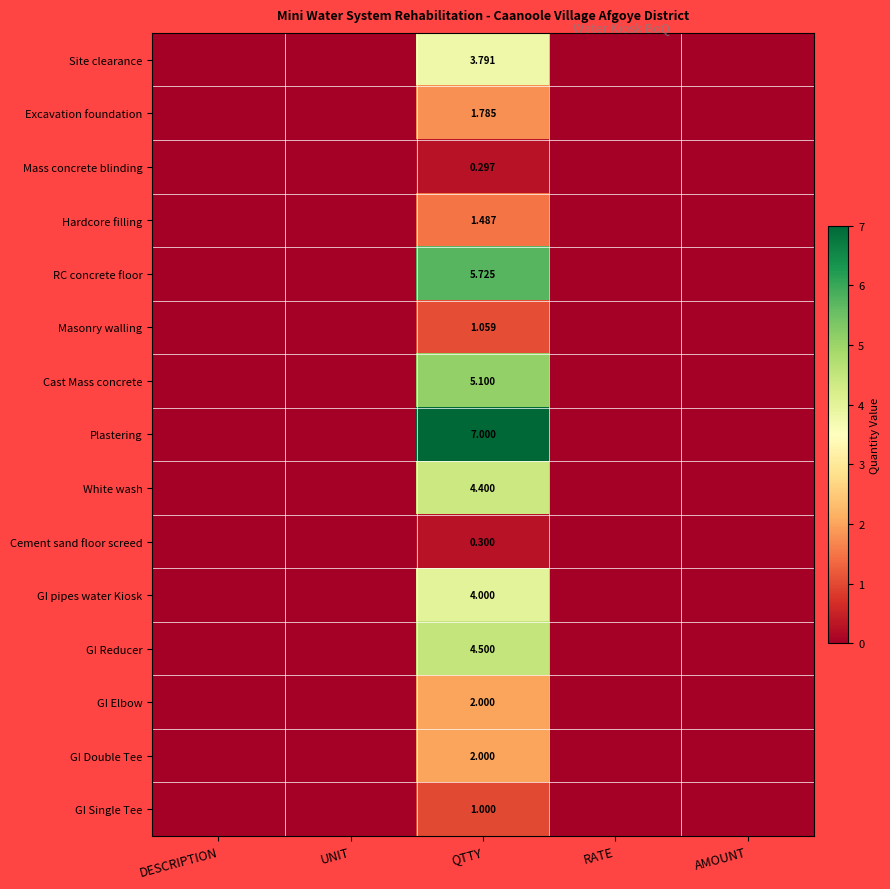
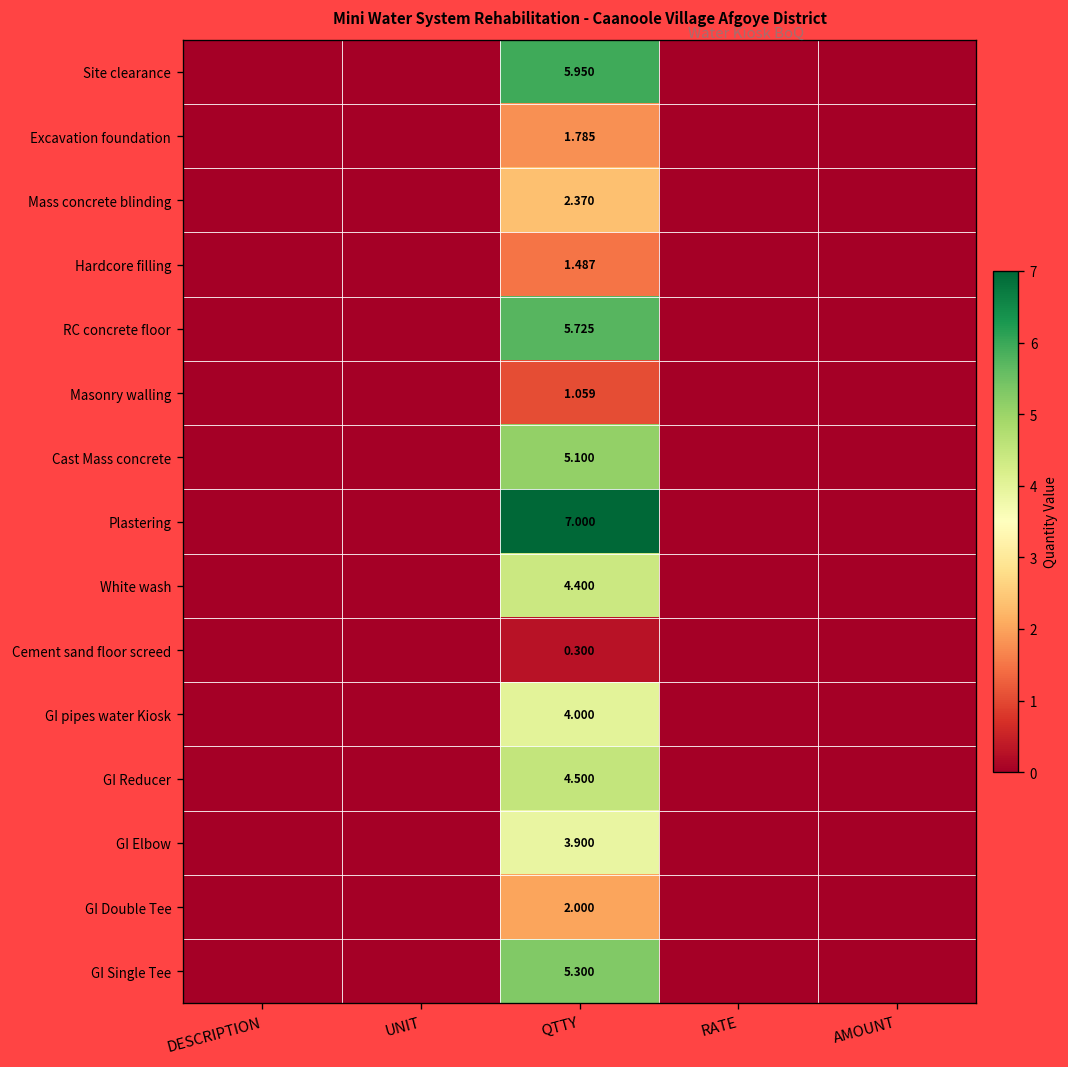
Site clearance, QTTY: 3.791 -> 5.950
Mass concrete blinding, QTTY: 0.297 -> 2.370
GI Elbow, QTTY: 2.000 -> 3.900
GI Single Tee, QTTY: 1.000 -> 5.300
